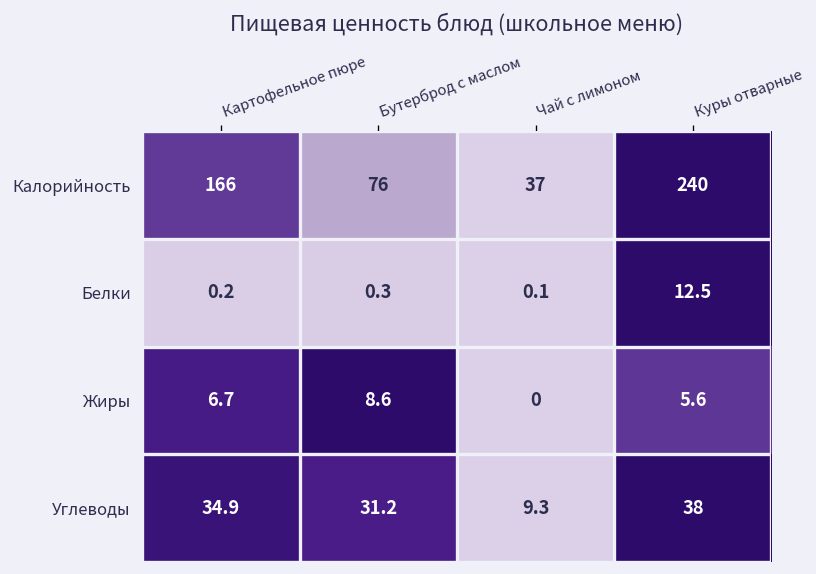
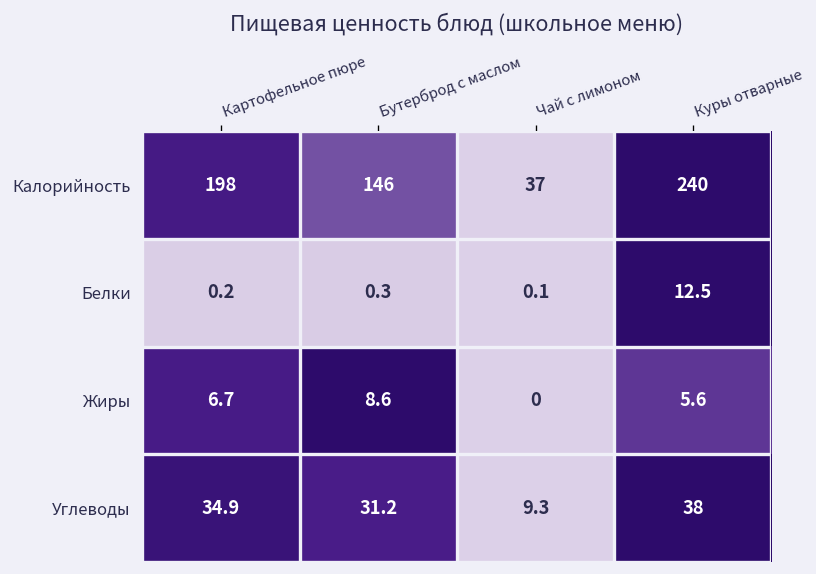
Калорийность, Картофельное пюре: 166 -> 198
Калорийность, Бутерброд с маслом: 76 -> 146
